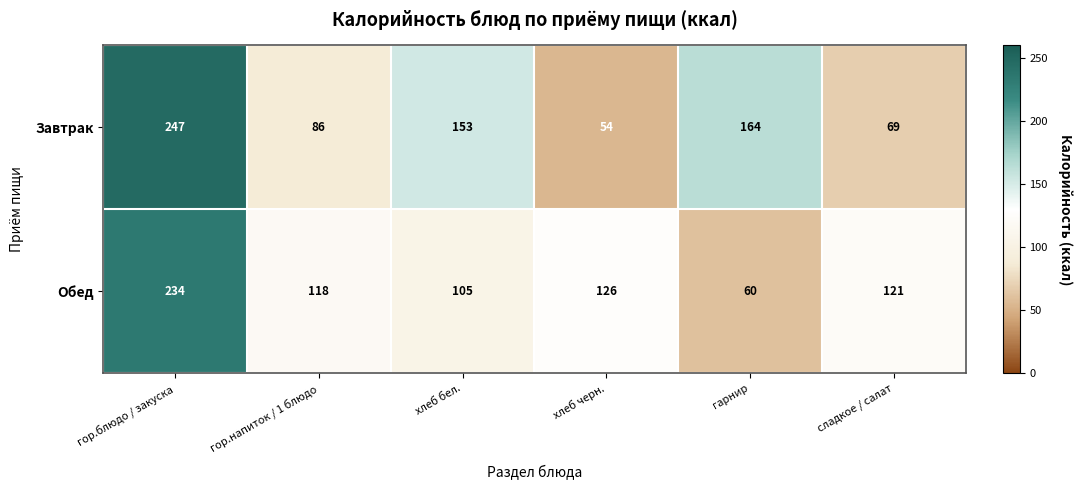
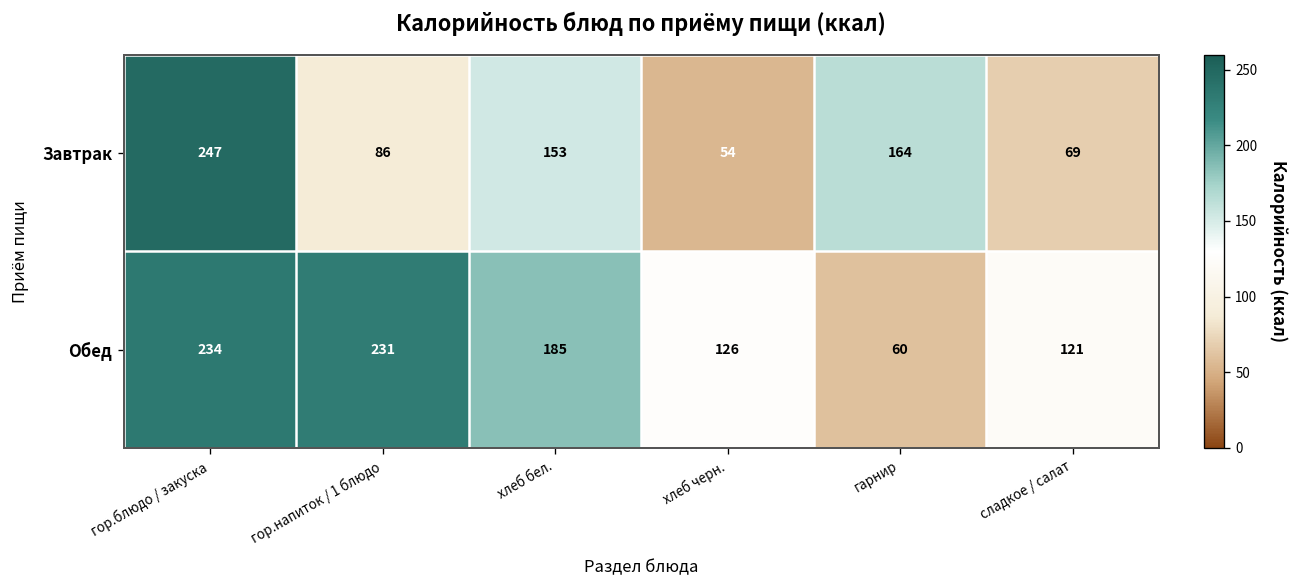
Обед, гор.напиток / 1 блюдо: 118 -> 231
Обед, хлеб бел.: 105 -> 185
